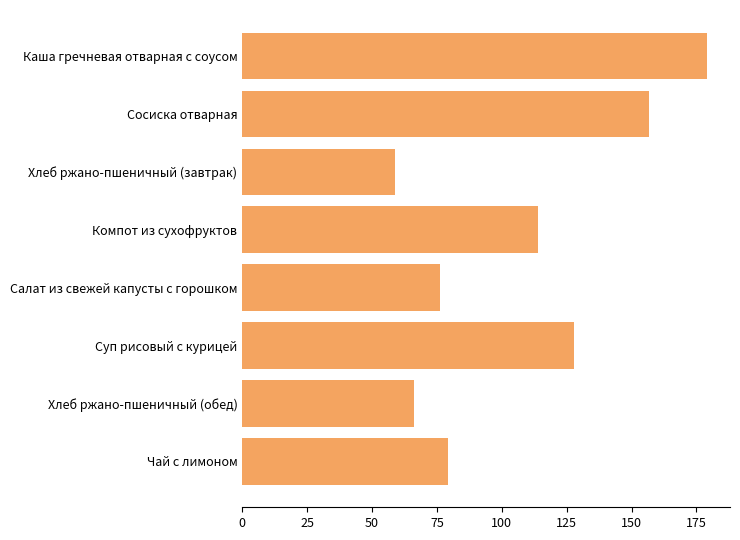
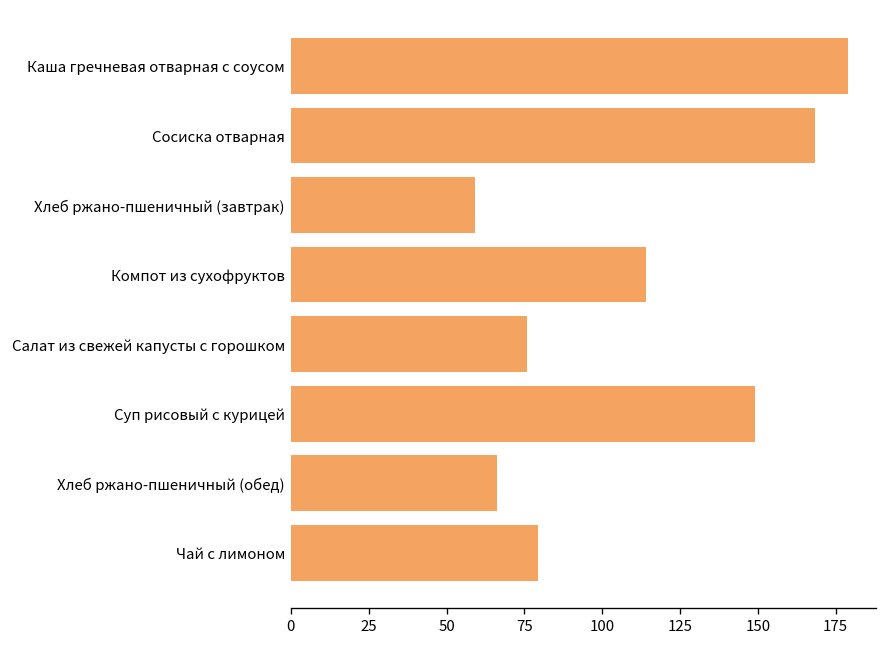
Сосиска отварная: 157 -> 168
Суп рисовый с курицей: 128 -> 149
